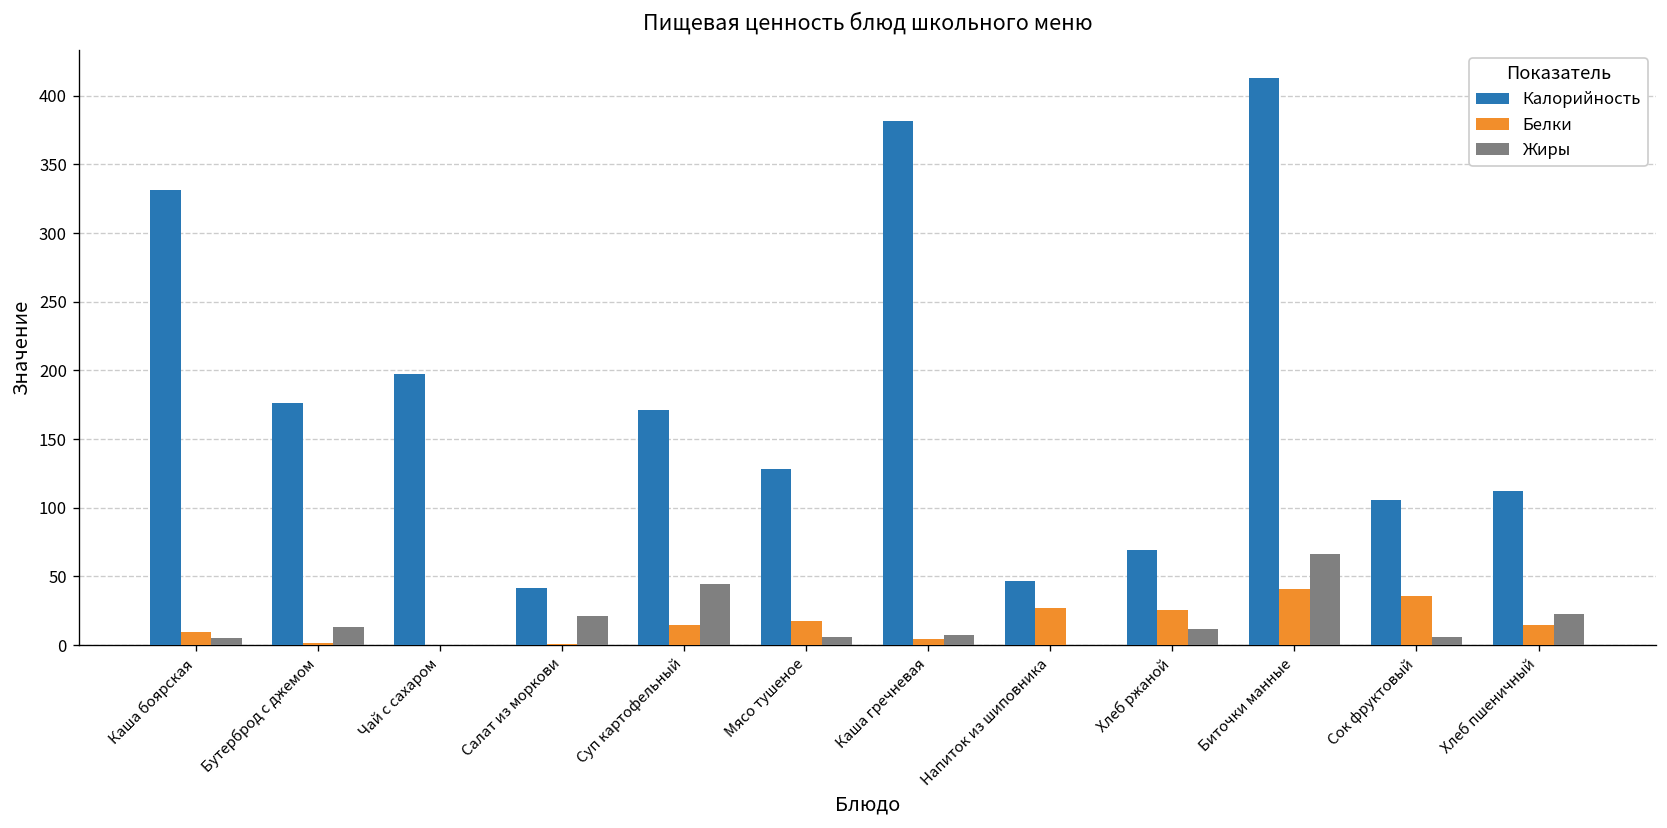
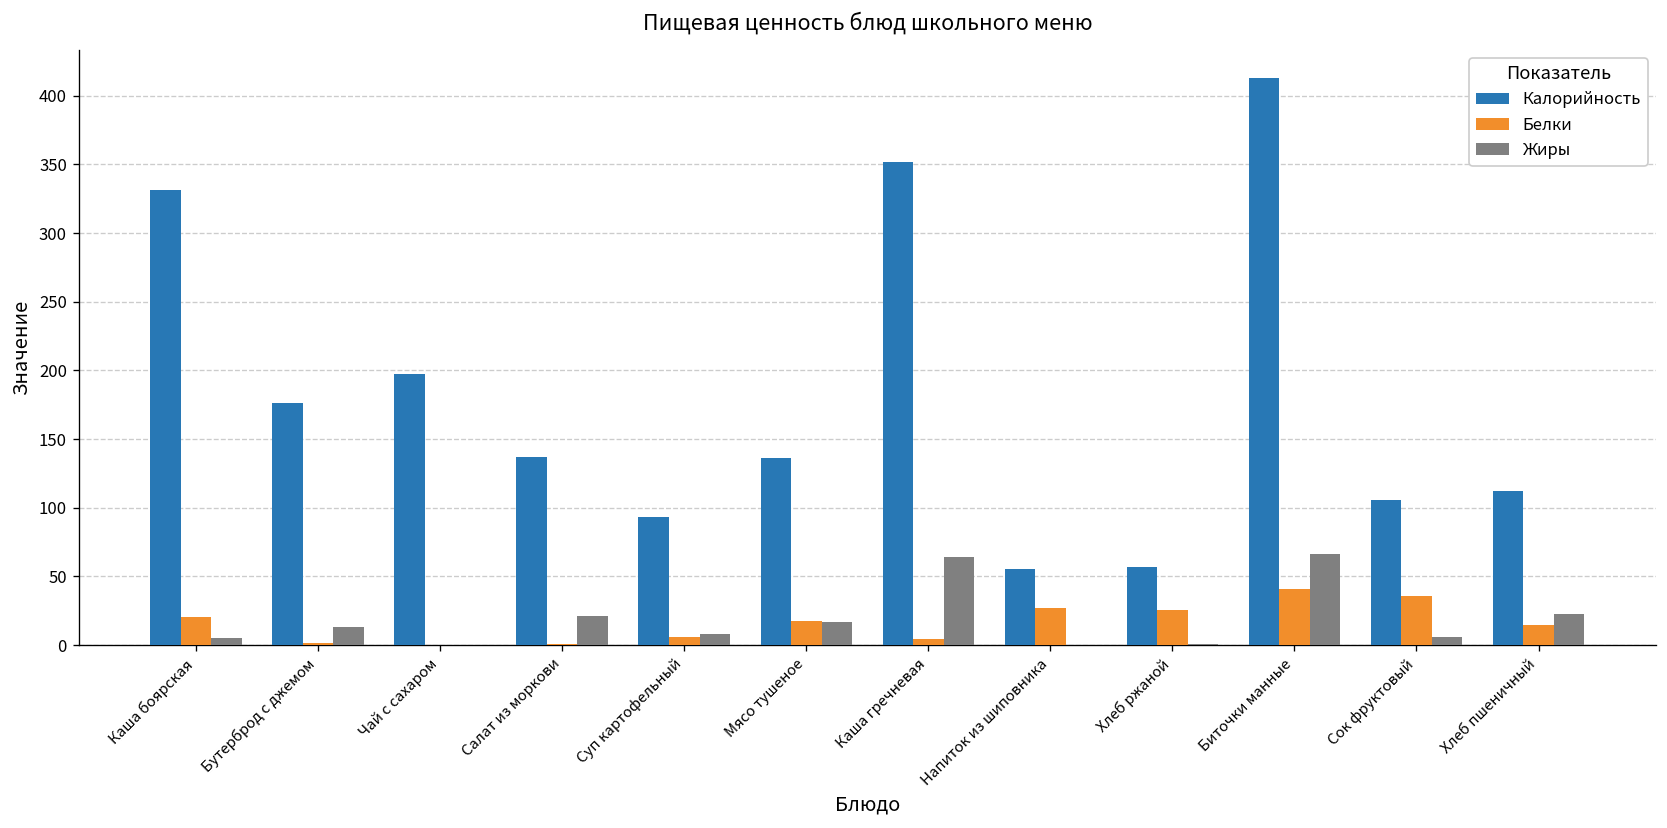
Белки, Каша боярская: 10 -> 21
Калорийность, Салат из моркови: 41 -> 137
Калорийность, Суп картофельный: 171 -> 94
Белки, Суп картофельный: 15 -> 6
Жиры, Суп картофельный: 45 -> 8
Калорийность, Мясо тушеное: 128 -> 137
Жиры, Мясо тушеное: 6 -> 17
Калорийность, Каша гречневая: 382 -> 352
Жиры, Каша гречневая: 7 -> 64
Калорийность, Напиток из шиповника: 47 -> 55
Калорийность, Хлеб ржаной: 70 -> 57
Жиры, Хлеб ржаной: 12 -> 0
